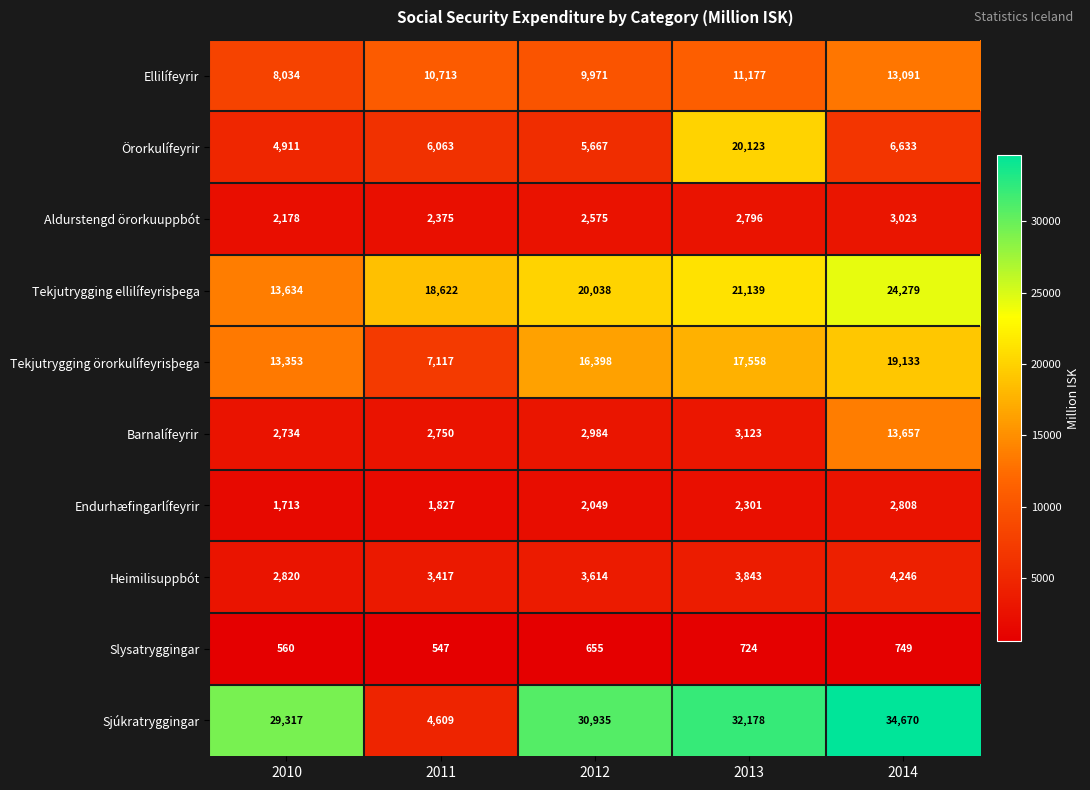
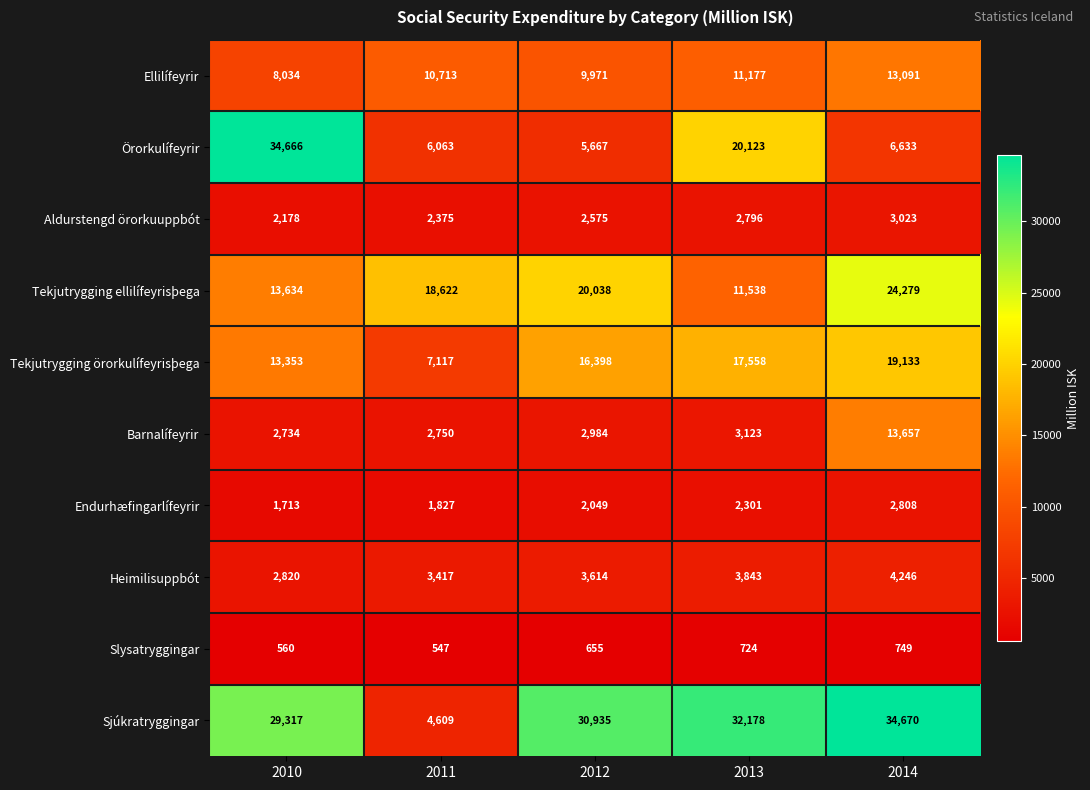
Örorkulífeyrir, 2010: 4,911 -> 34,666
Tekjutrygging ellilífeyrisþega, 2013: 21,139 -> 11,538
